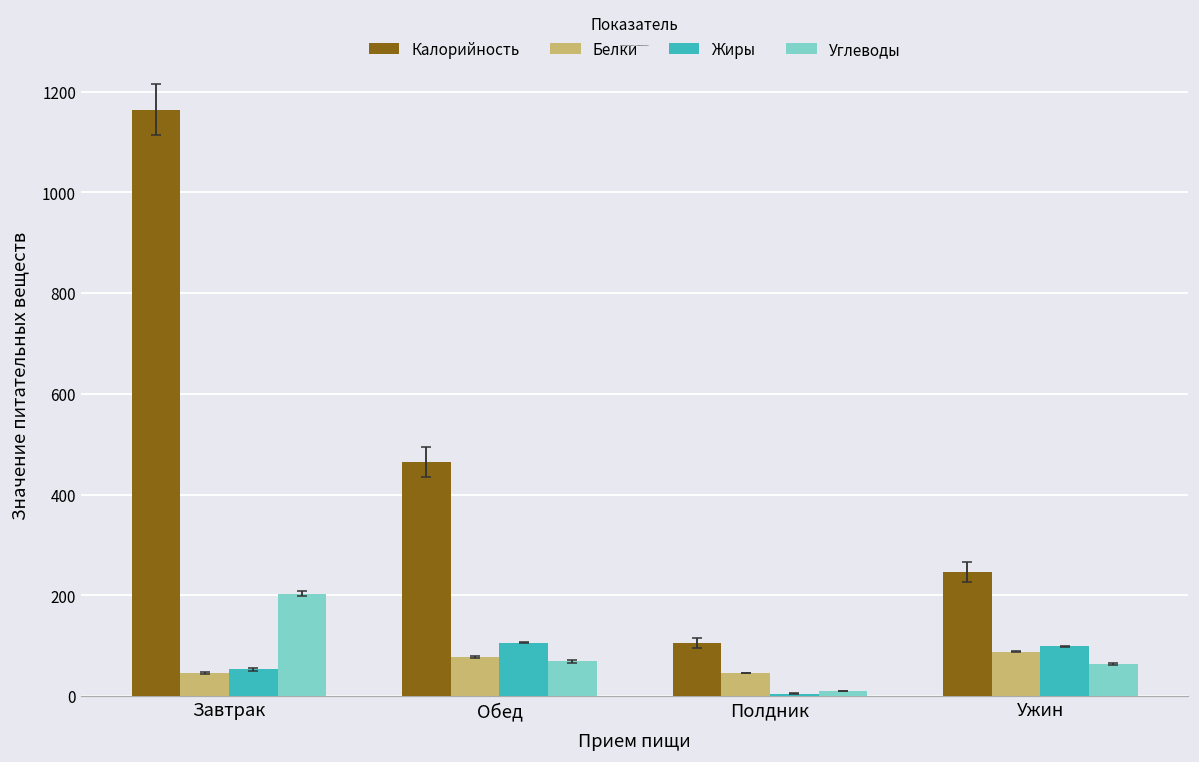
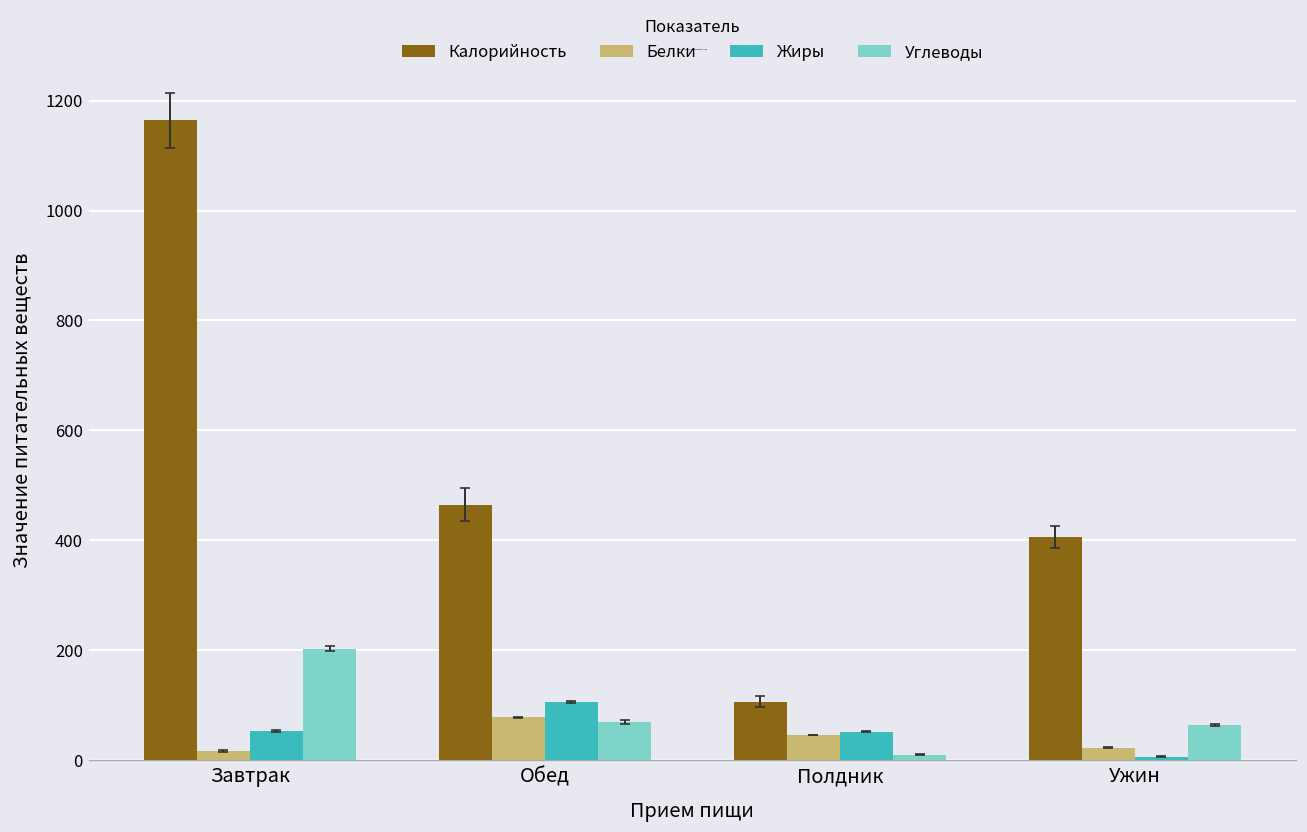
Белки, Завтрак: 50 -> 20
Жиры, Полдник: 10 -> 50
Калорийность, Ужин: 250 -> 410
Белки, Ужин: 90 -> 20
Жиры, Ужин: 100 -> 10
